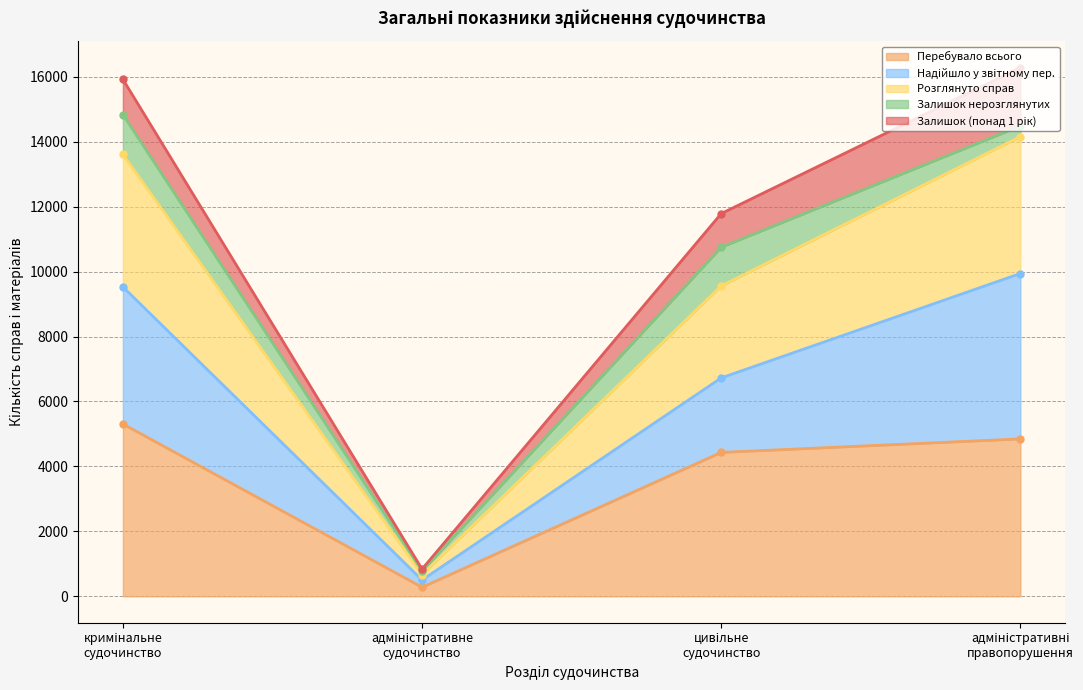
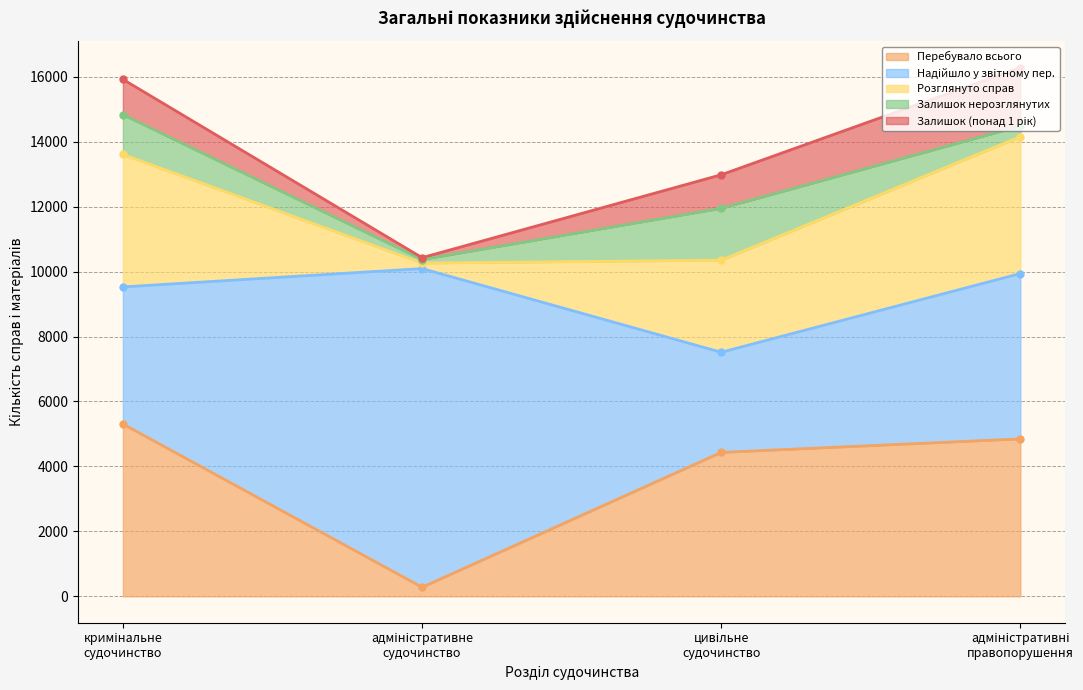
Надійшло у звітному пер., адміністративне судочинство: 200 -> 9800
Надійшло у звітному пер., цивільне судочинство: 2300 -> 3100
Залишок нерозглянутих, цивільне судочинство: 1200 -> 1600
